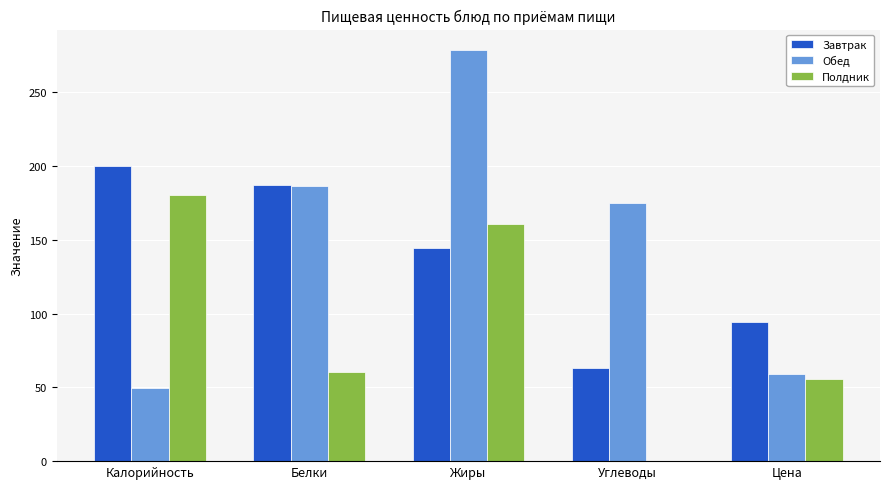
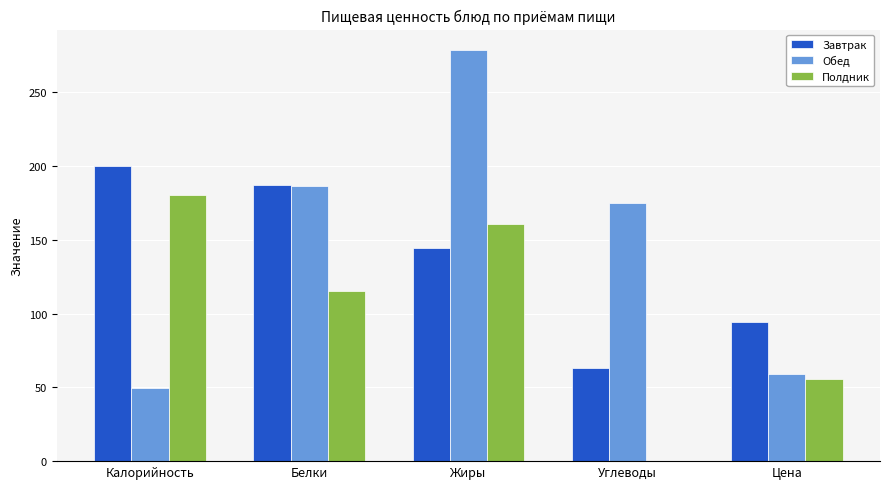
Полдник, Белки: 60 -> 115
